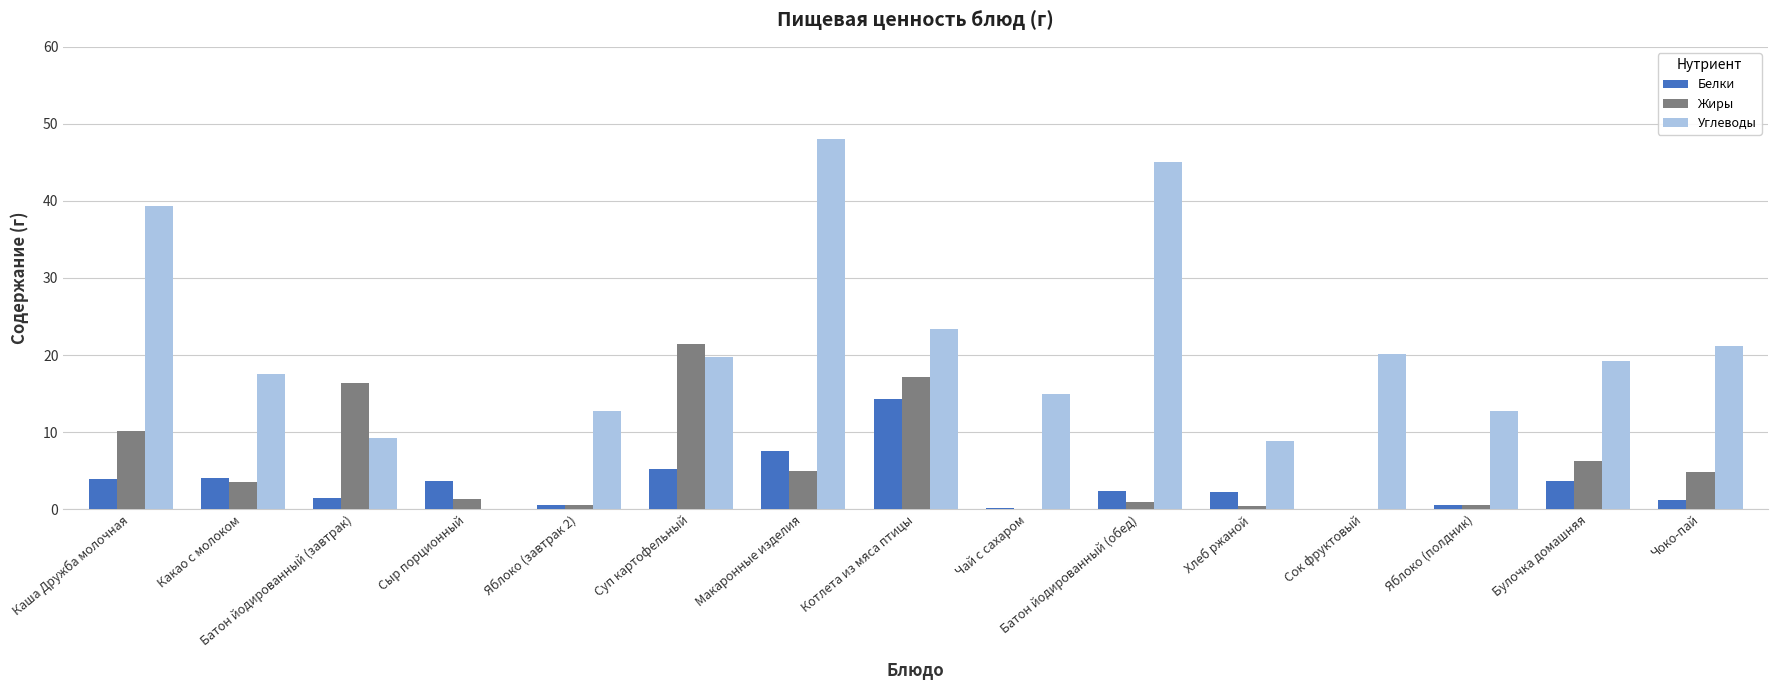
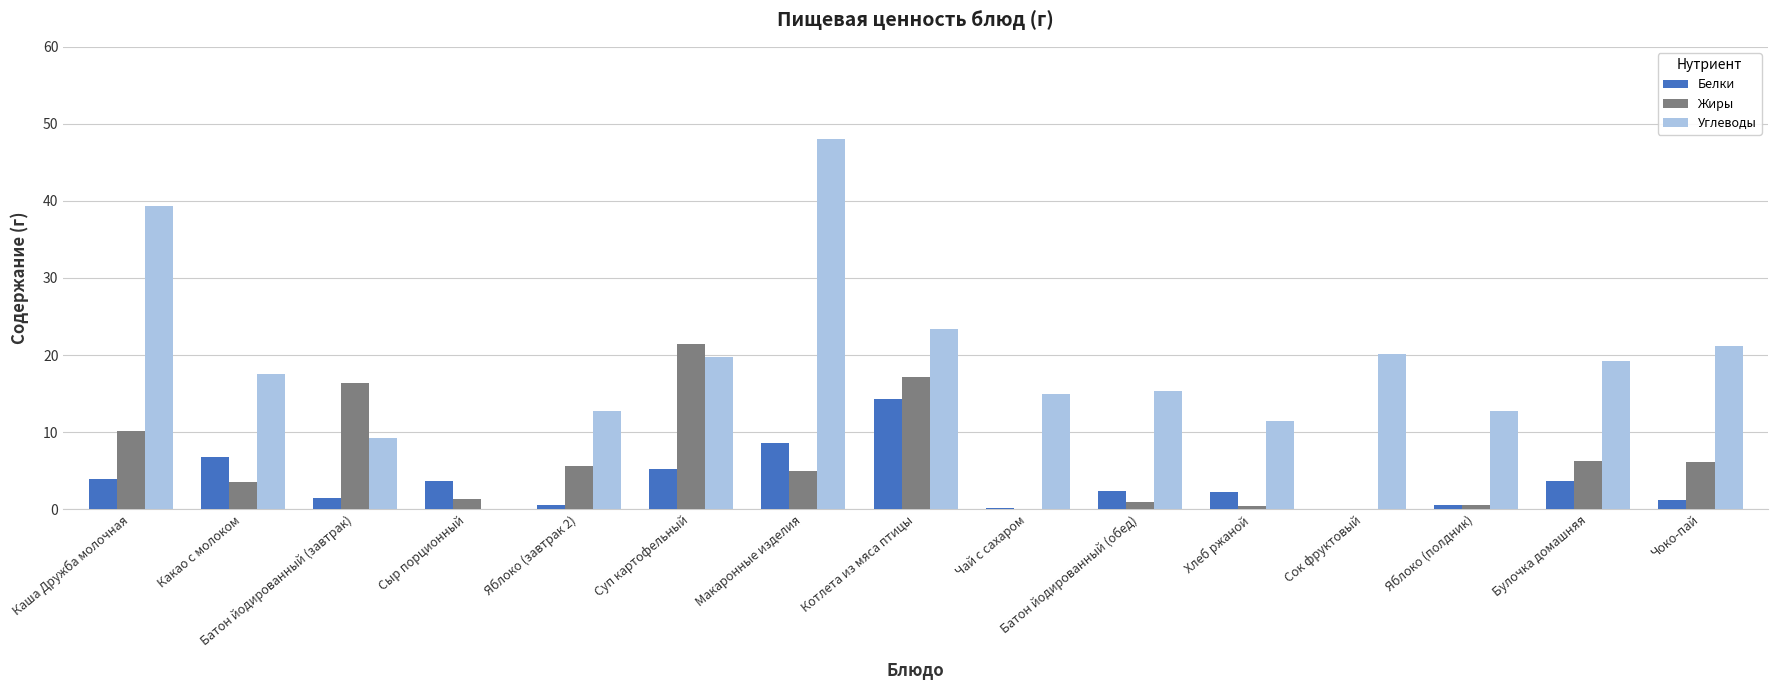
Белки, Какао с молоком: 4 -> 7
Жиры, Яблоко (завтрак 2): 1 -> 6
Белки, Макаронные изделия: 8 -> 9
Углеводы, Батон йодированный (обед): 45 -> 15
Углеводы, Хлеб ржаной: 9 -> 11
Жиры, Чоко-пай: 5 -> 6
